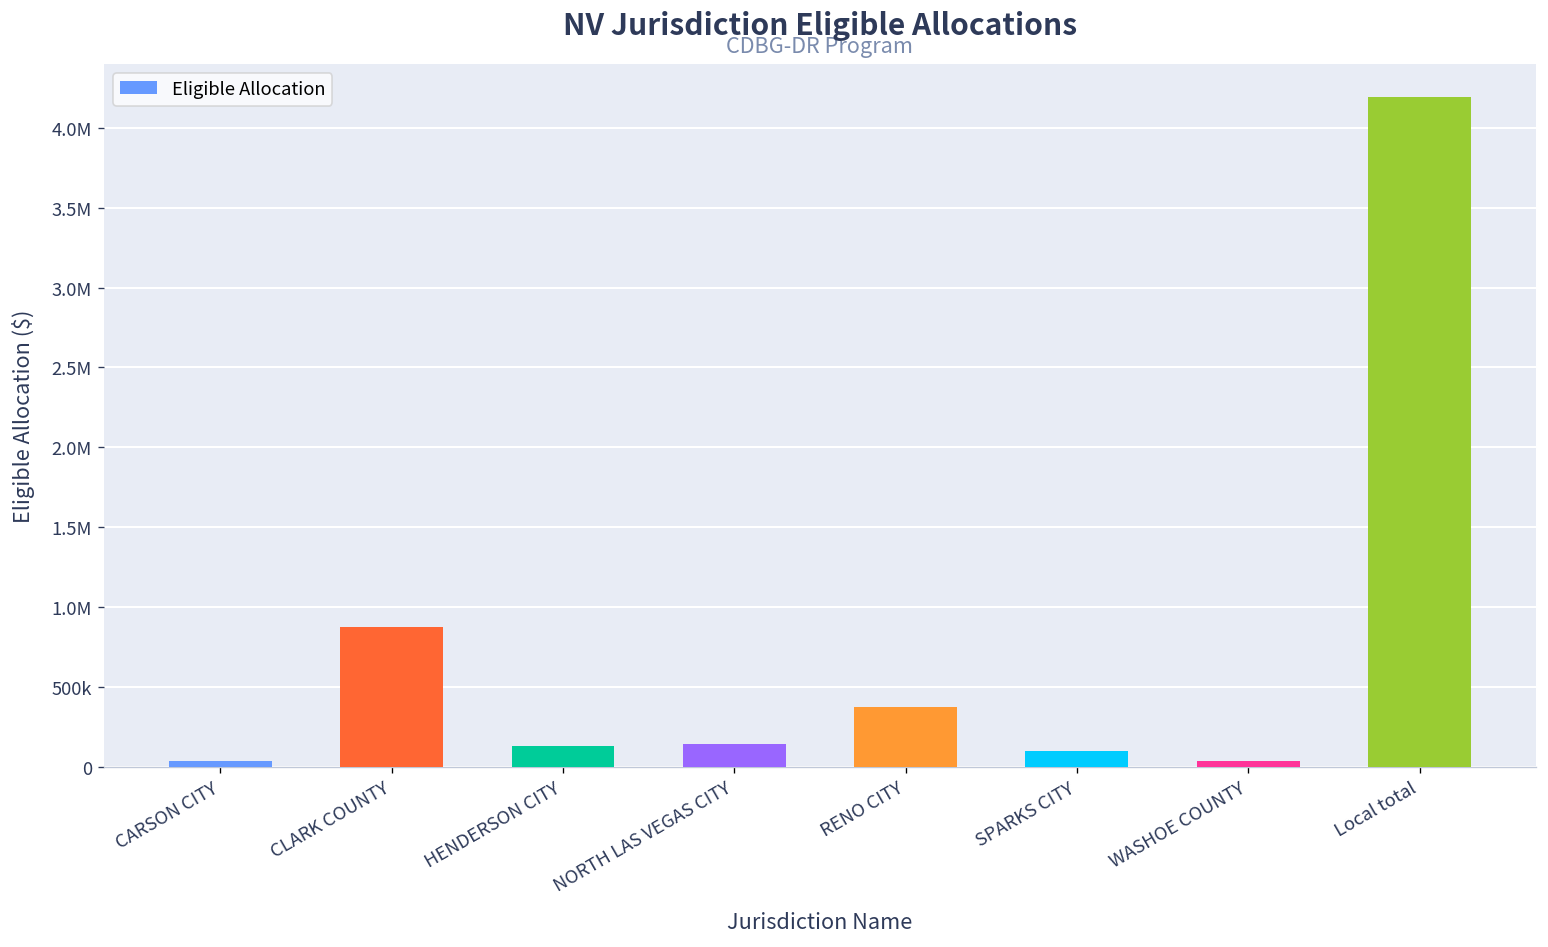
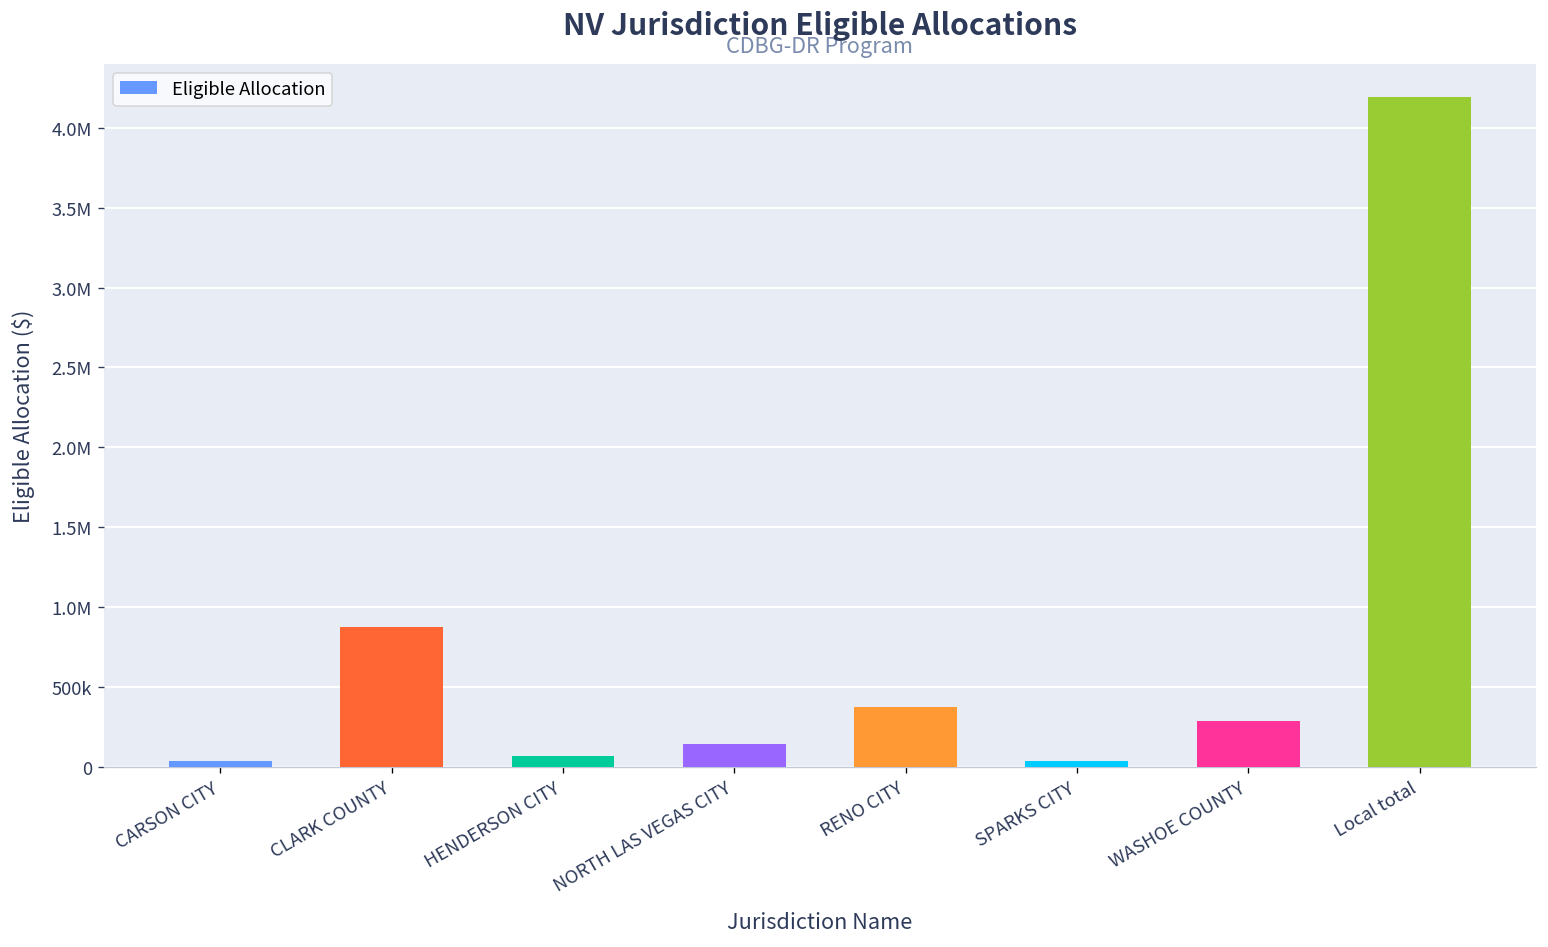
HENDERSON CITY: 130000 -> 70000
SPARKS CITY: 100000 -> 40000
WASHOE COUNTY: 40000 -> 290000
